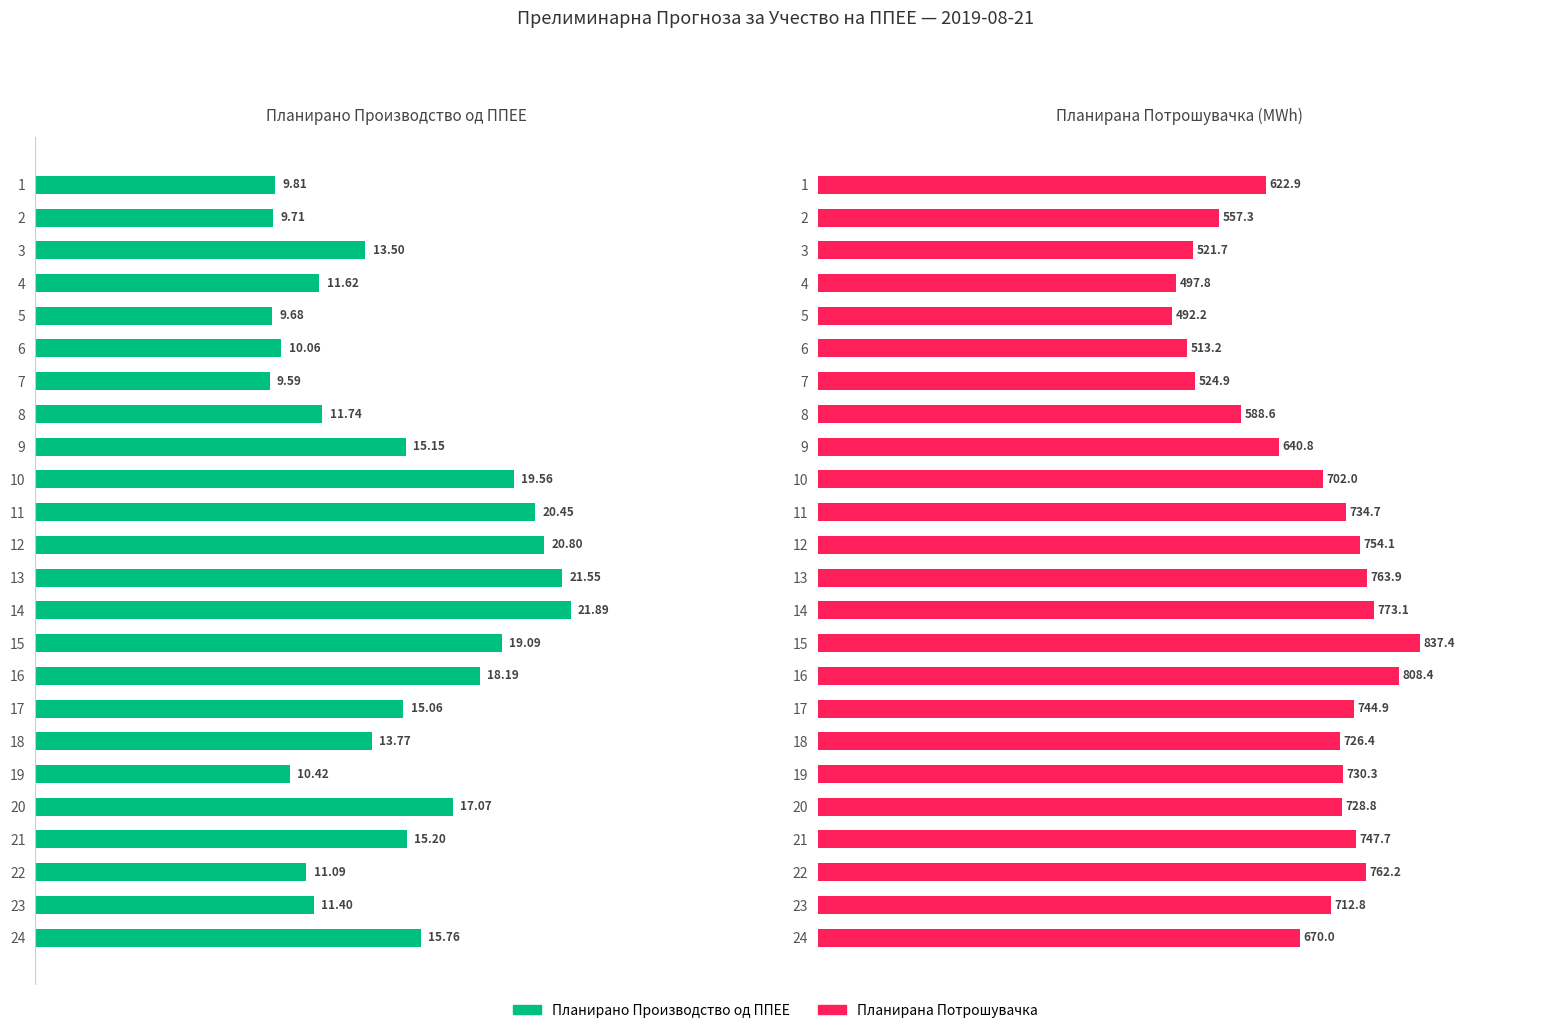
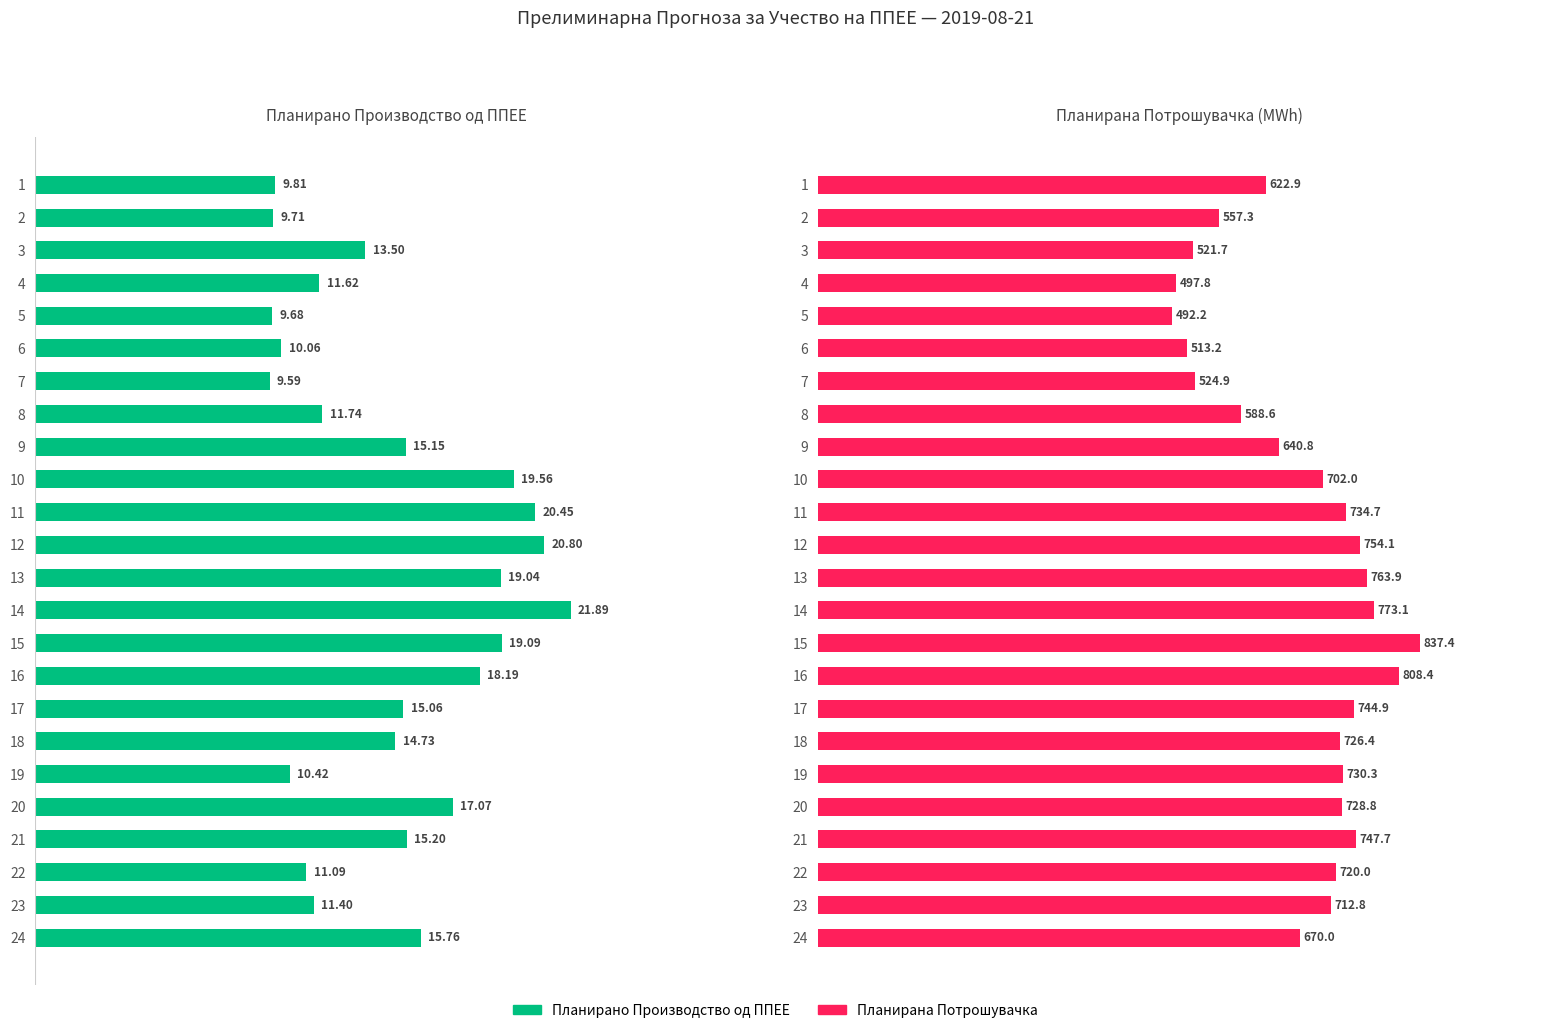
Планирано Производство од ППЕЕ, 13: 21.55 -> 19.04
Планирано Производство од ППЕЕ, 18: 13.77 -> 14.73
Планирана Потрошувачка (MWh), 22: 762.2 -> 720.0
